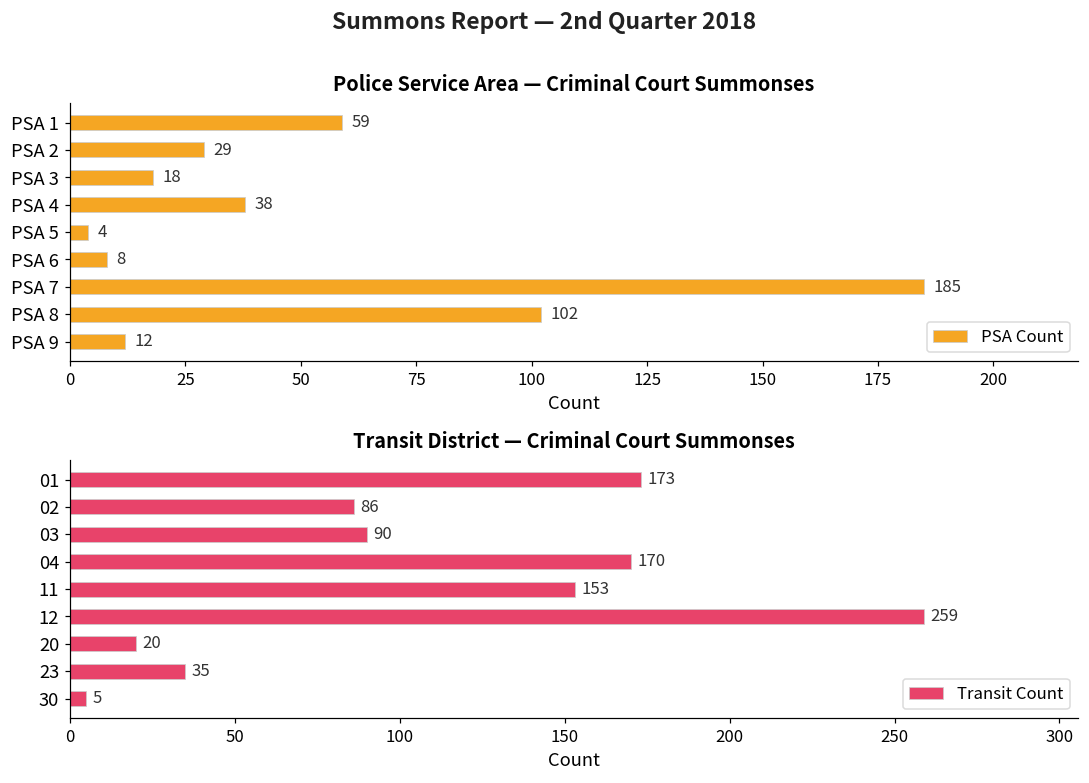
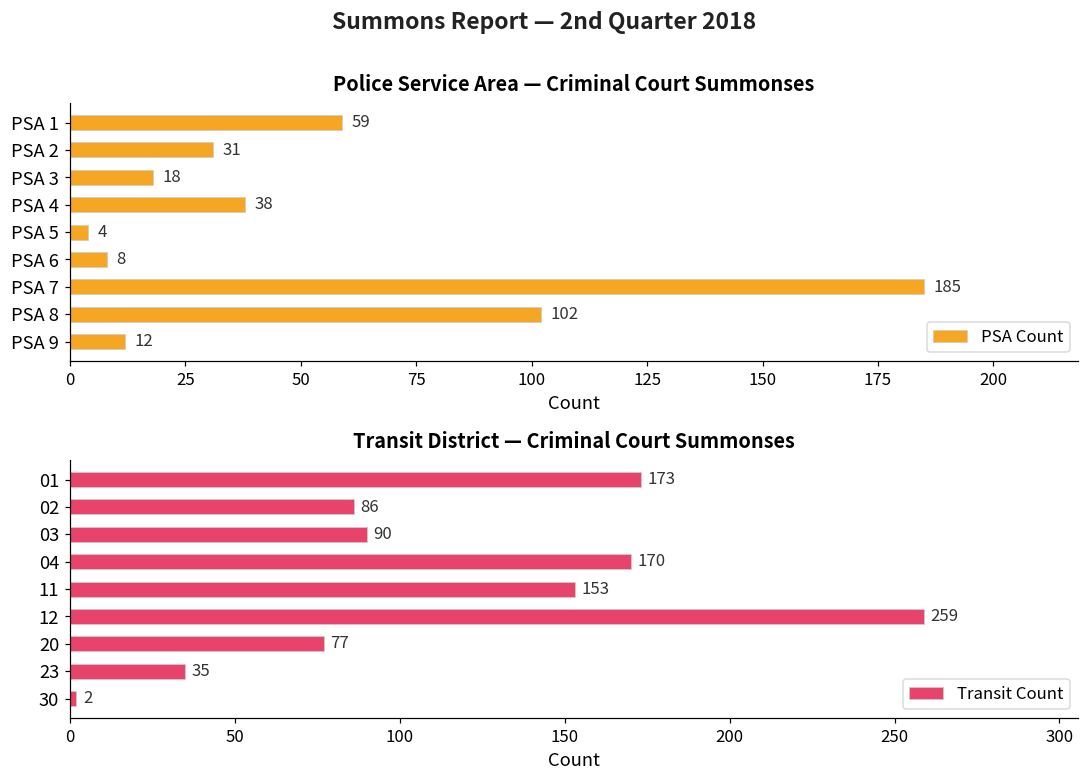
Police Service Area — Criminal Court Summonses, PSA 2: 29 -> 31
Transit District — Criminal Court Summonses, 20: 20 -> 77
Transit District — Criminal Court Summonses, 30: 5 -> 2
